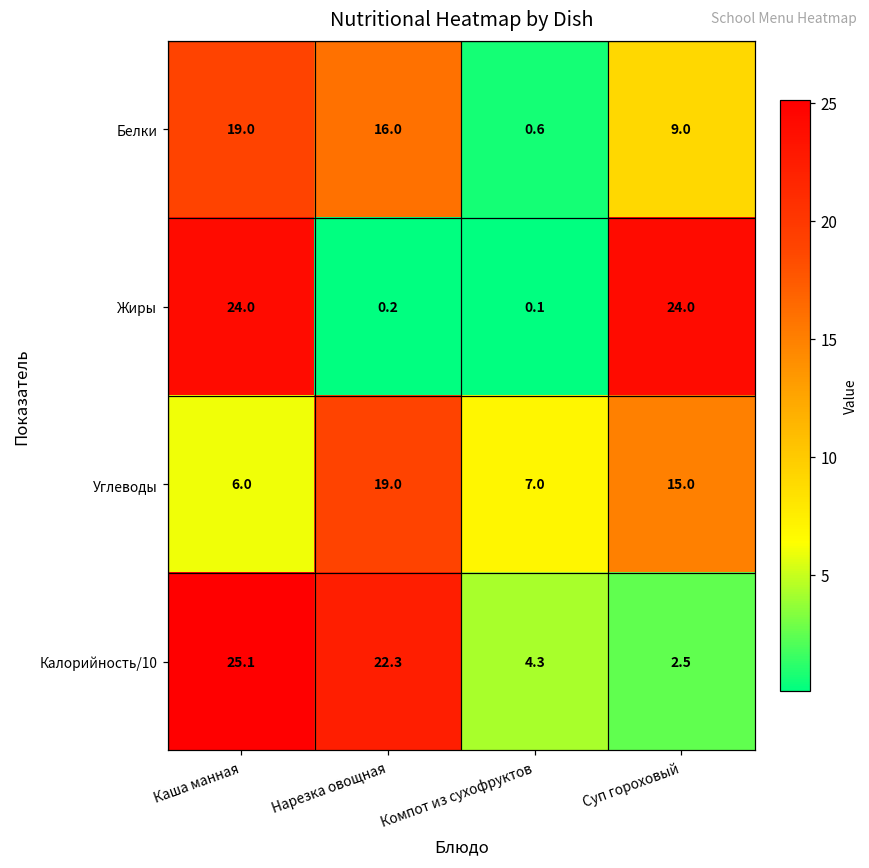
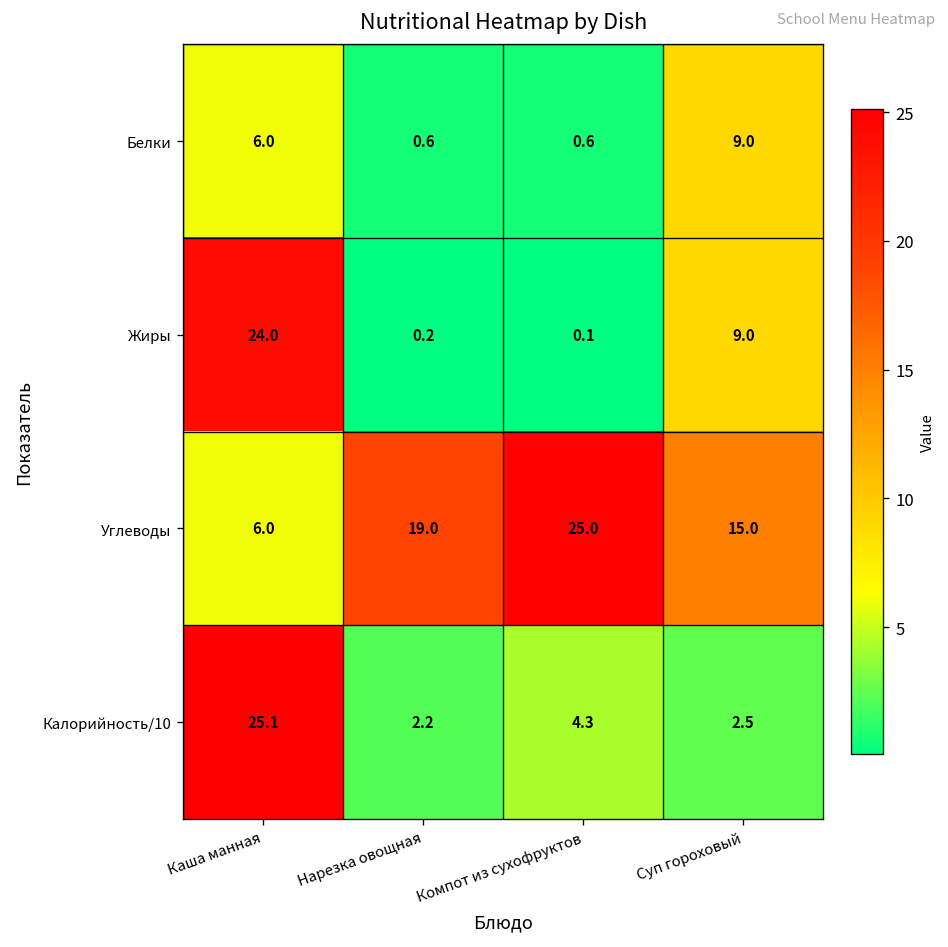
Белки, Каша манная: 19.0 -> 6.0
Белки, Нарезка овощная: 16.0 -> 0.6
Жиры, Суп гороховый: 24.0 -> 9.0
Углеводы, Компот из сухофруктов: 7.0 -> 25.0
Калорийность/10, Нарезка овощная: 22.3 -> 2.2
